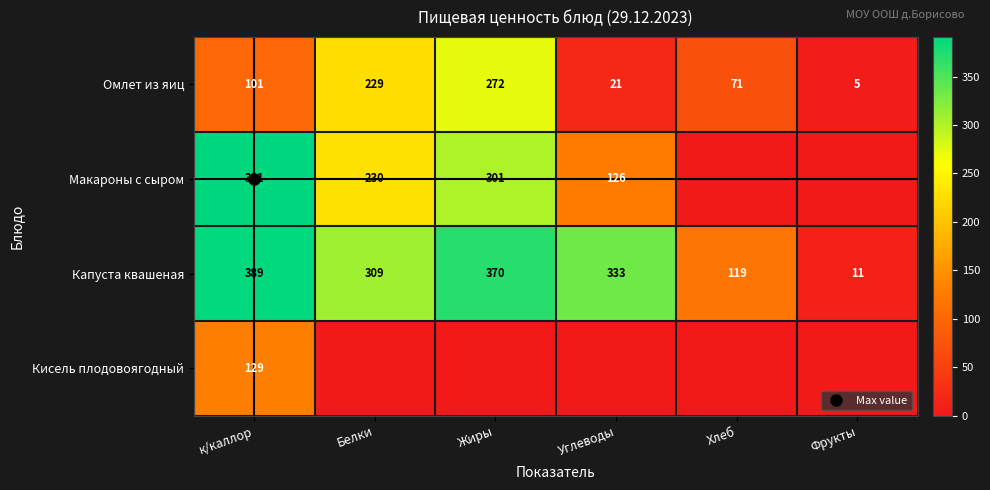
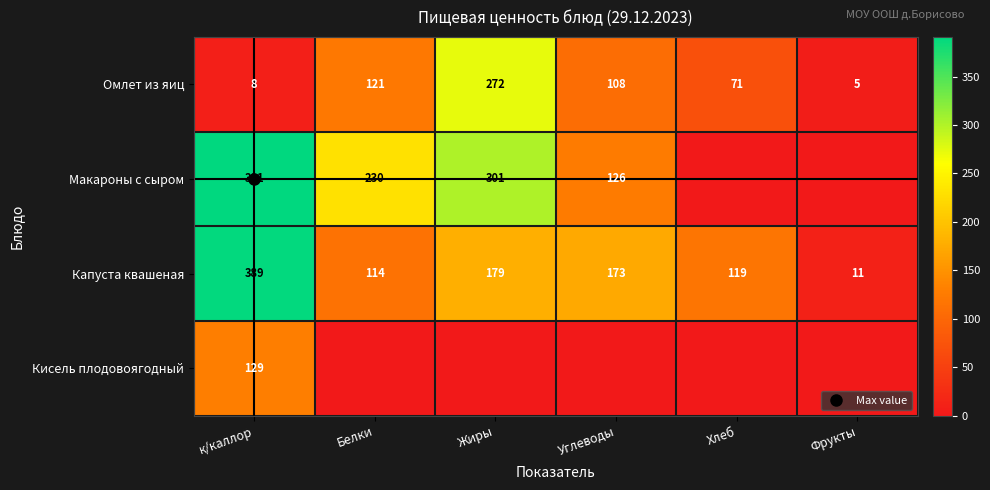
Омлет из яиц, к/каллор: 101 -> 8
Омлет из яиц, Белки: 229 -> 121
Омлет из яиц, Углеводы: 21 -> 108
Капуста квашеная, Белки: 309 -> 114
Капуста квашеная, Жиры: 370 -> 179
Капуста квашеная, Углеводы: 333 -> 173
